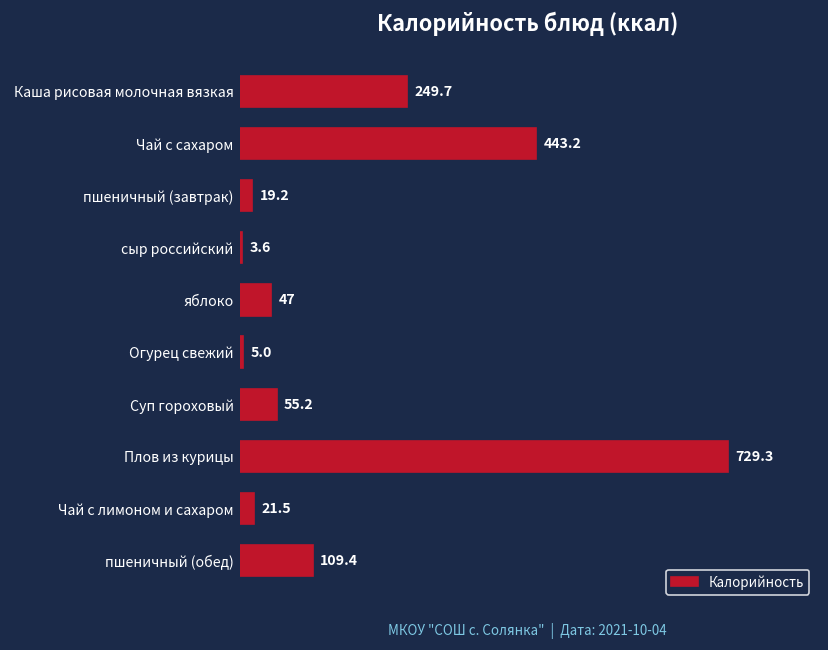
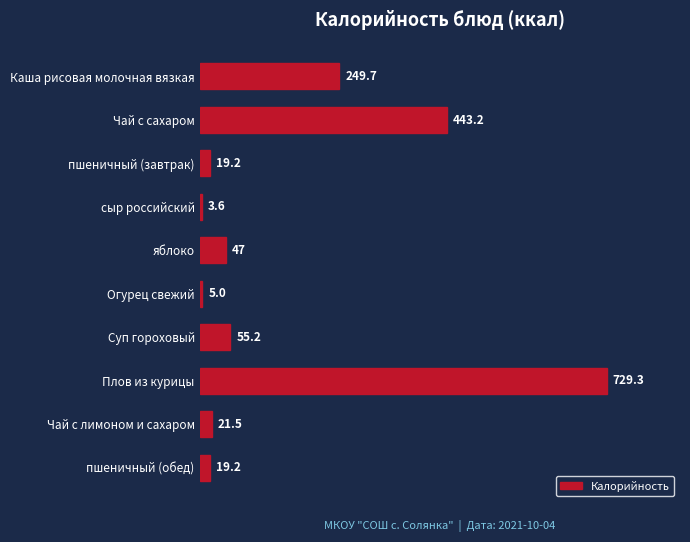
пшеничный (обед): 109.4 -> 19.2
